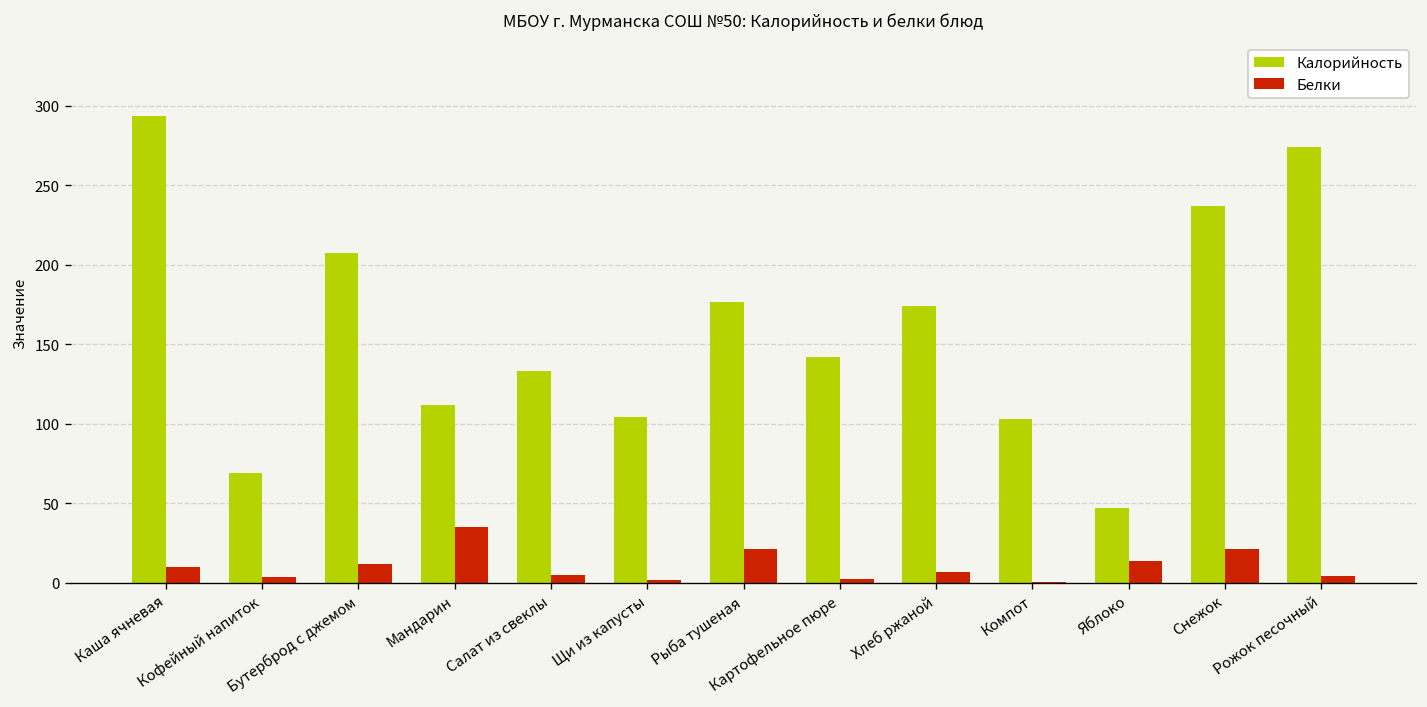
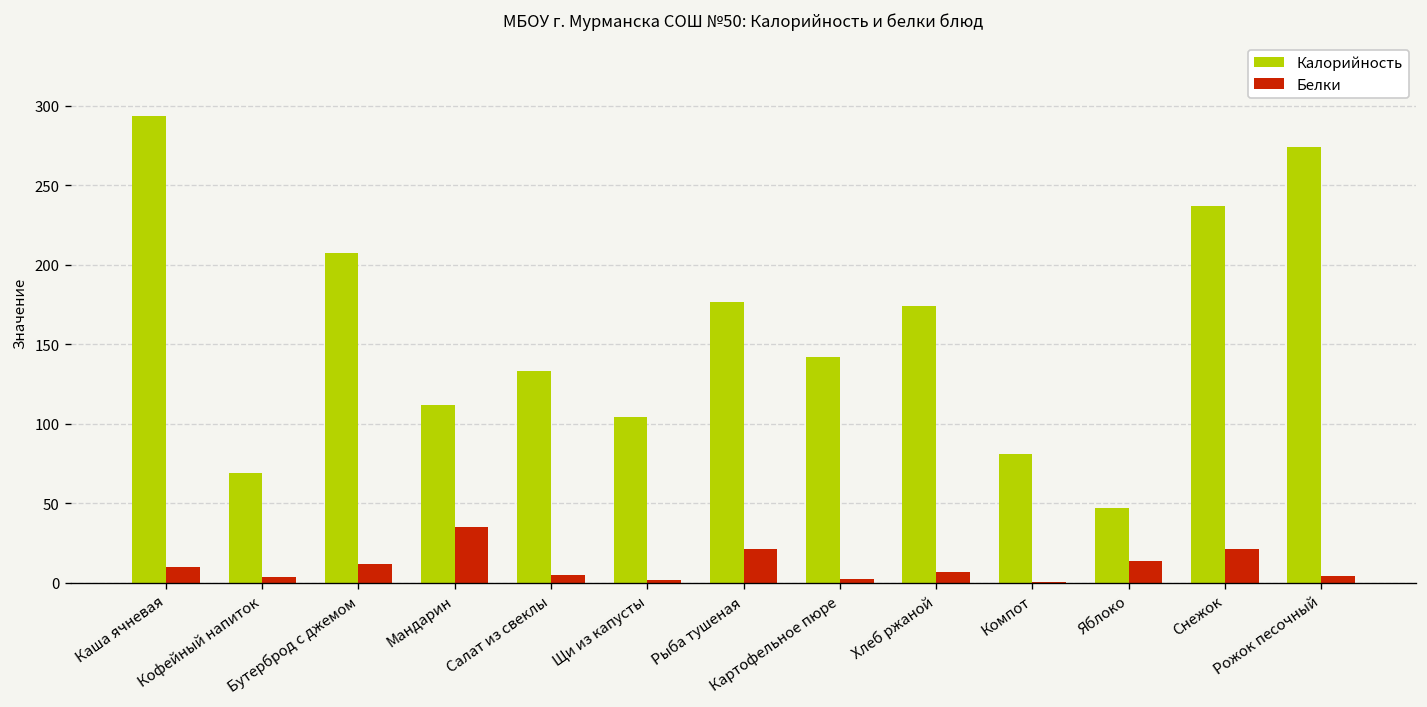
Калорийность, Компот: 103 -> 81
